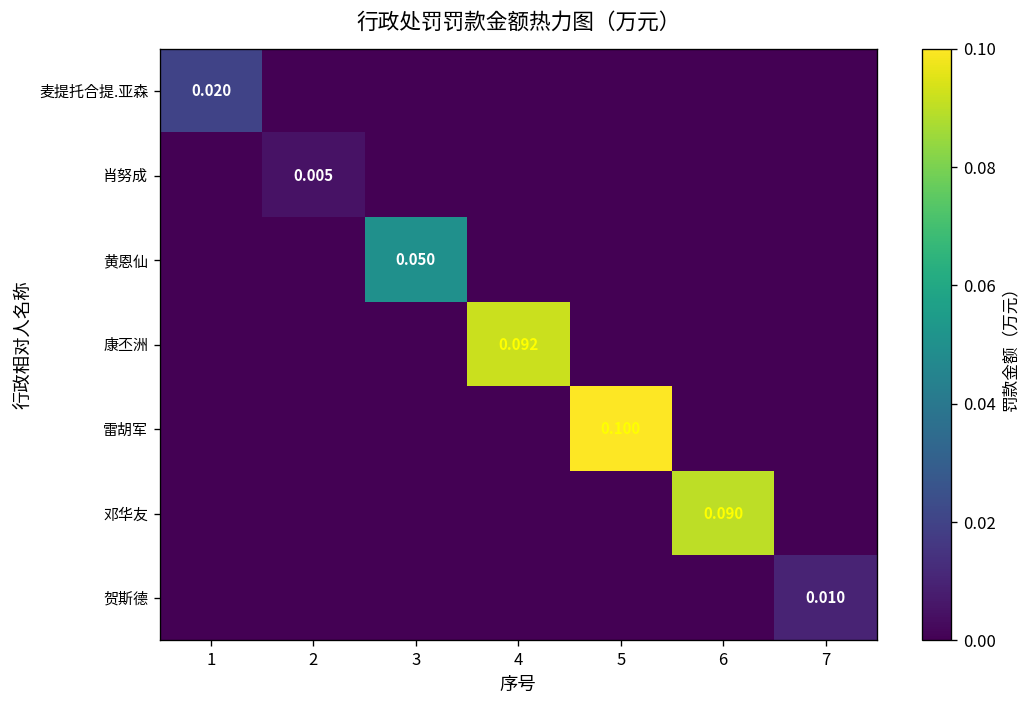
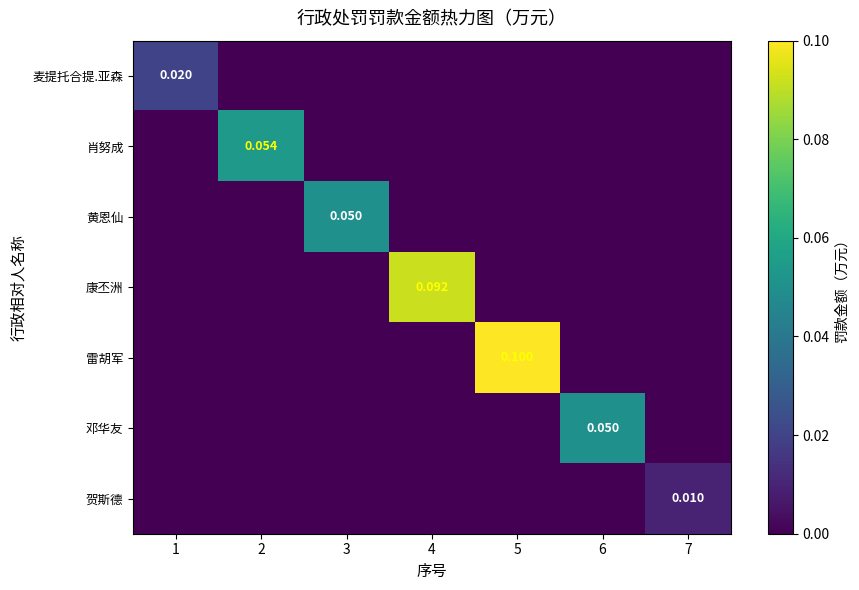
肖努成, 2: 0.005 -> 0.054
邓华友, 6: 0.090 -> 0.050
